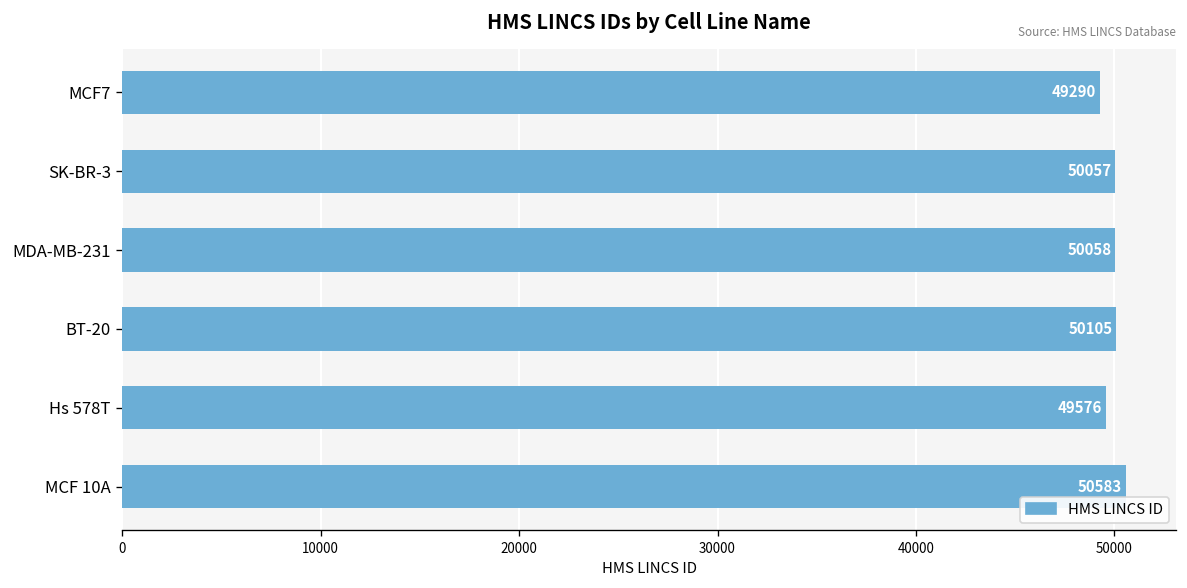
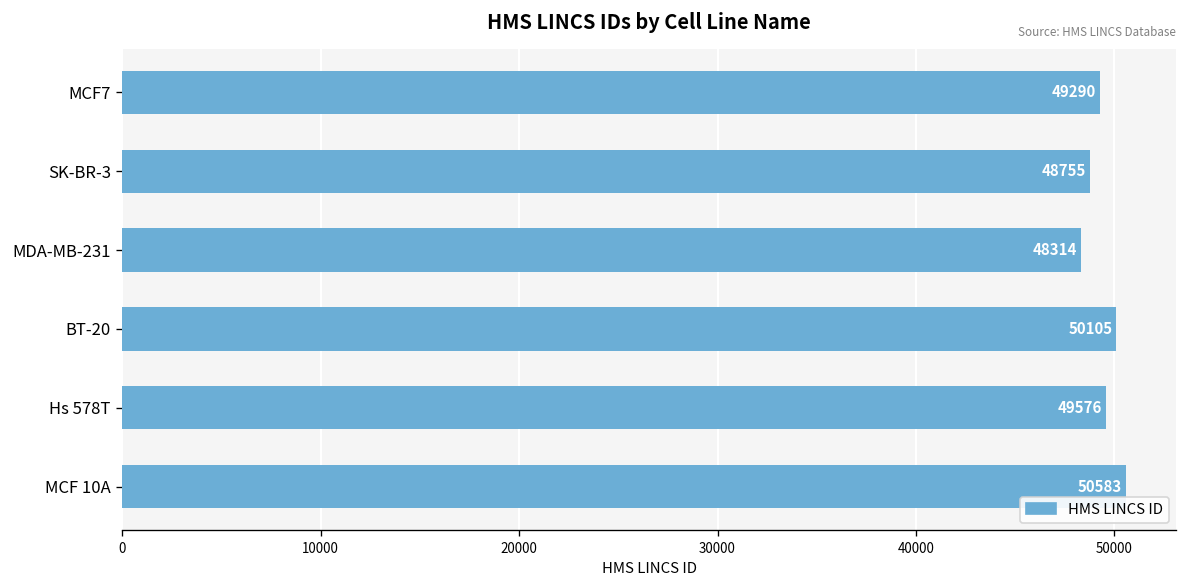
SK-BR-3: 50057 -> 48755
MDA-MB-231: 50058 -> 48314
